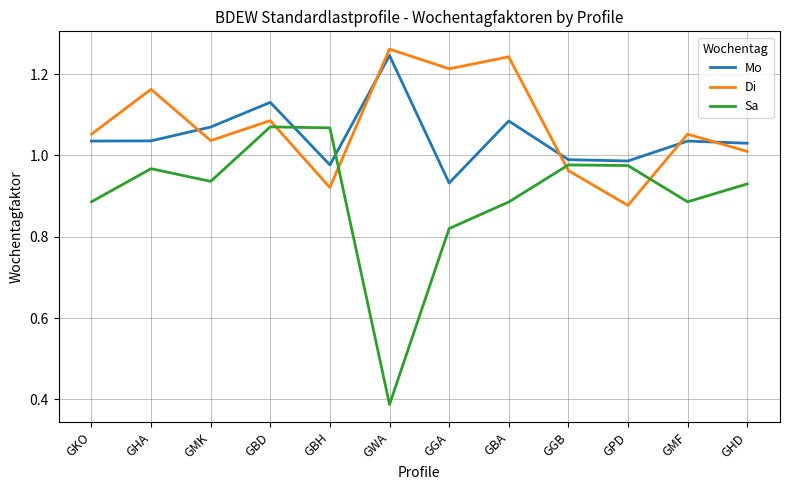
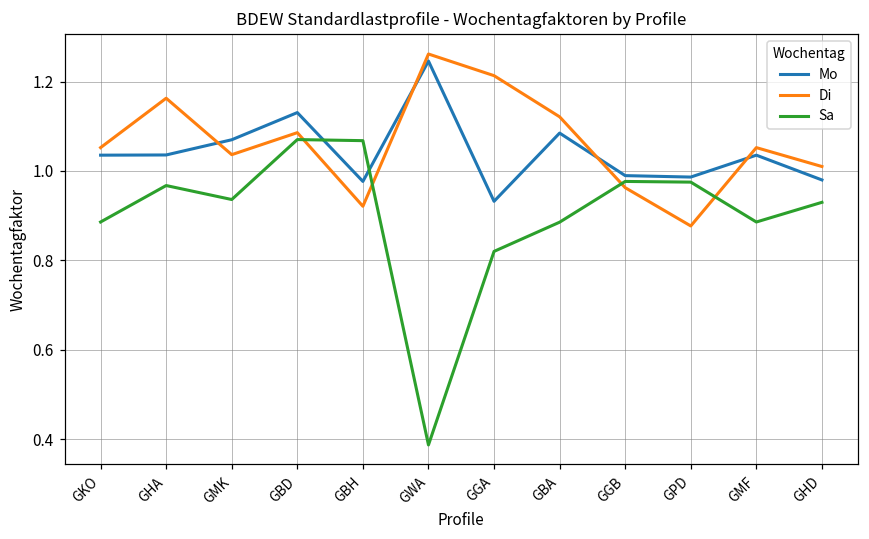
Di, GBA: 1.24 -> 1.12
Mo, GHD: 1.03 -> 0.98
